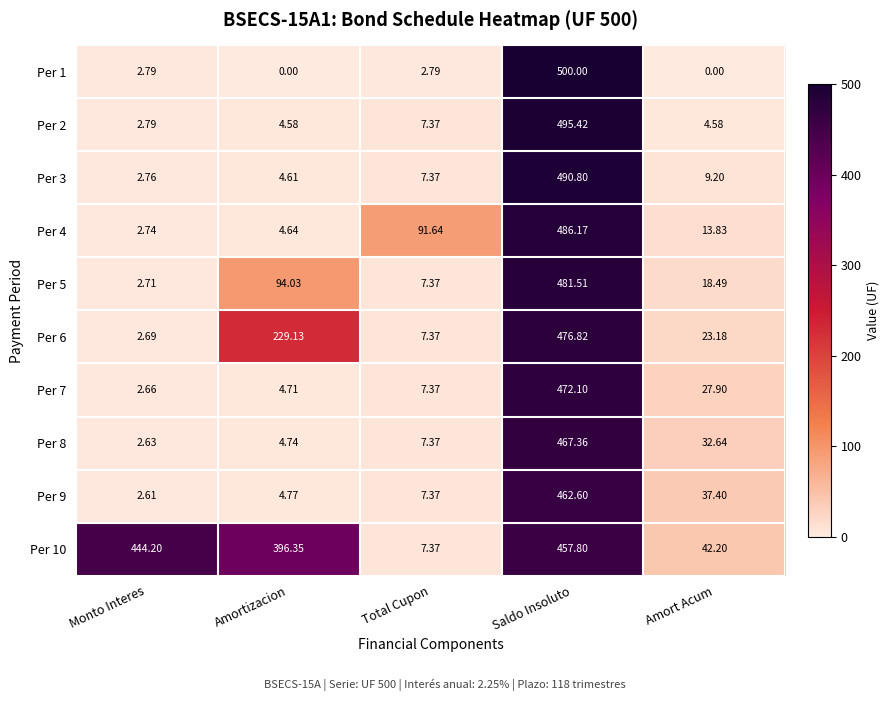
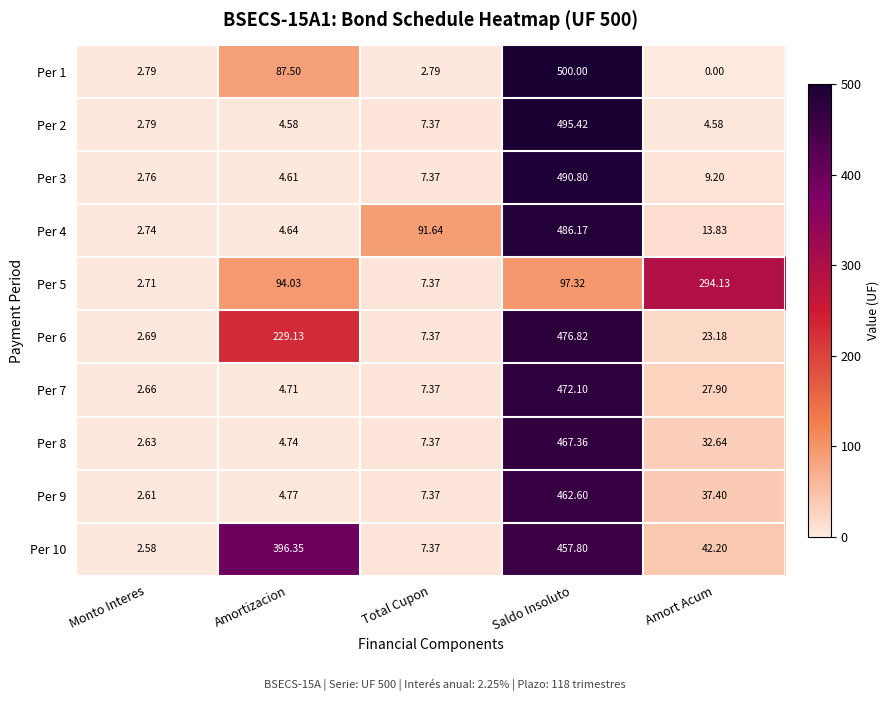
Per 1, Amortizacion: 0.00 -> 87.50
Per 5, Saldo Insoluto: 481.51 -> 97.32
Per 5, Amort Acum: 18.49 -> 294.13
Per 10, Monto Interes: 444.20 -> 2.58
